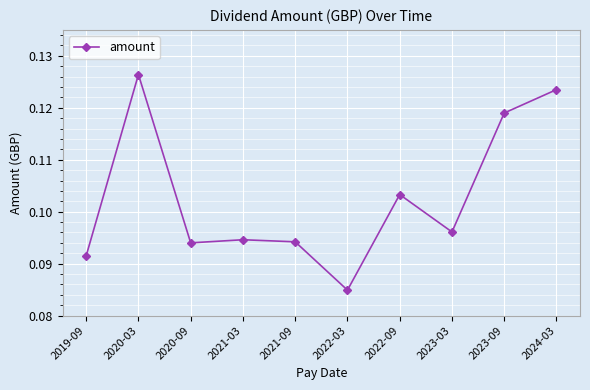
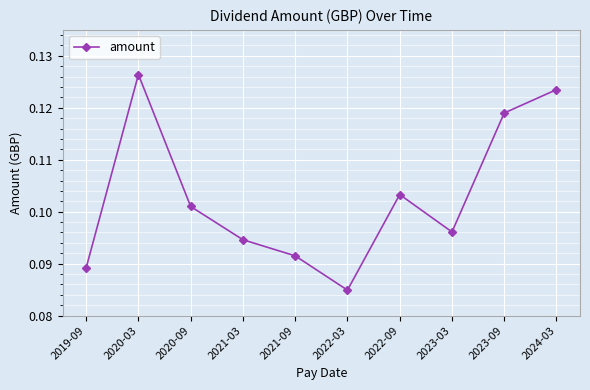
2019-09: 0.092 -> 0.089
2020-09: 0.094 -> 0.101
2021-09: 0.094 -> 0.092
